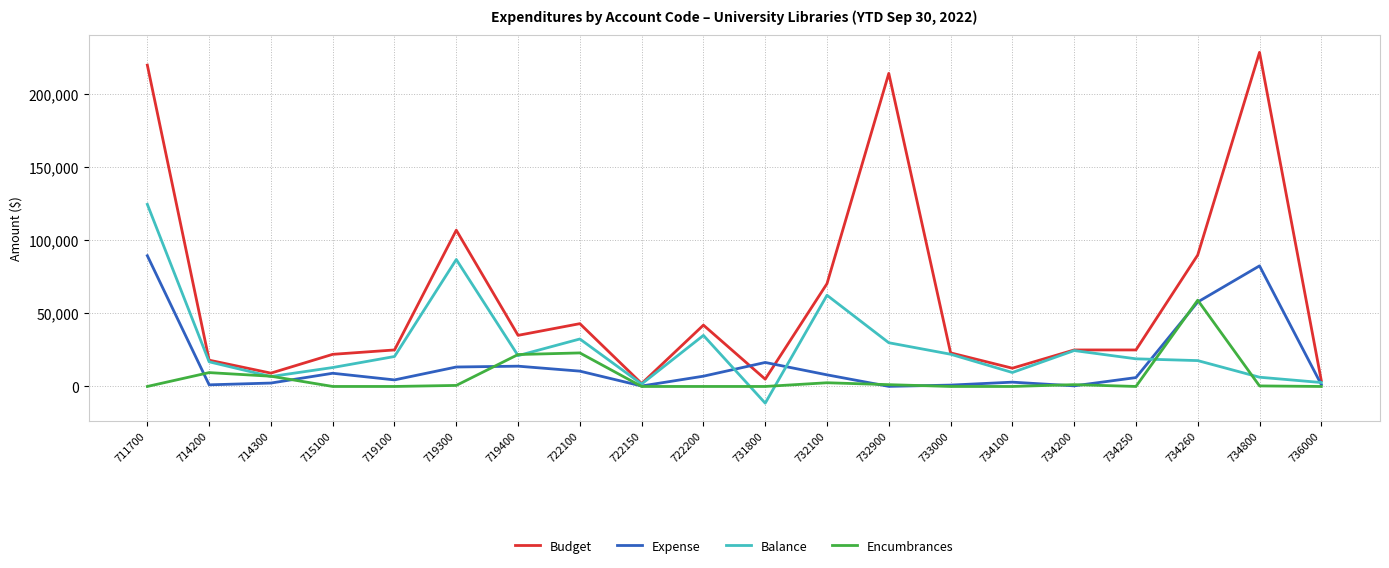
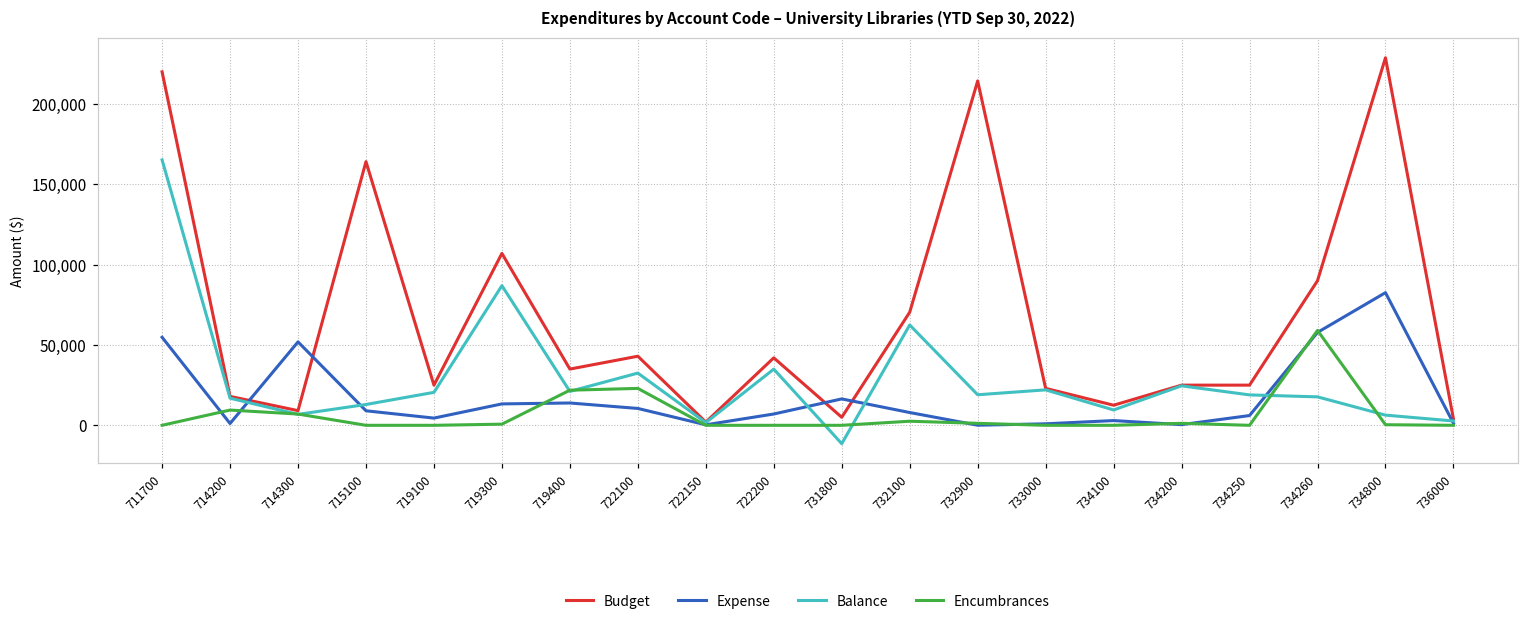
Expense, 711700: 90,000 -> 55,000
Balance, 711700: 125,000 -> 165,000
Expense, 714300: 2,000 -> 52,000
Budget, 715100: 22,000 -> 164,000
Balance, 732900: 30,000 -> 19,000
